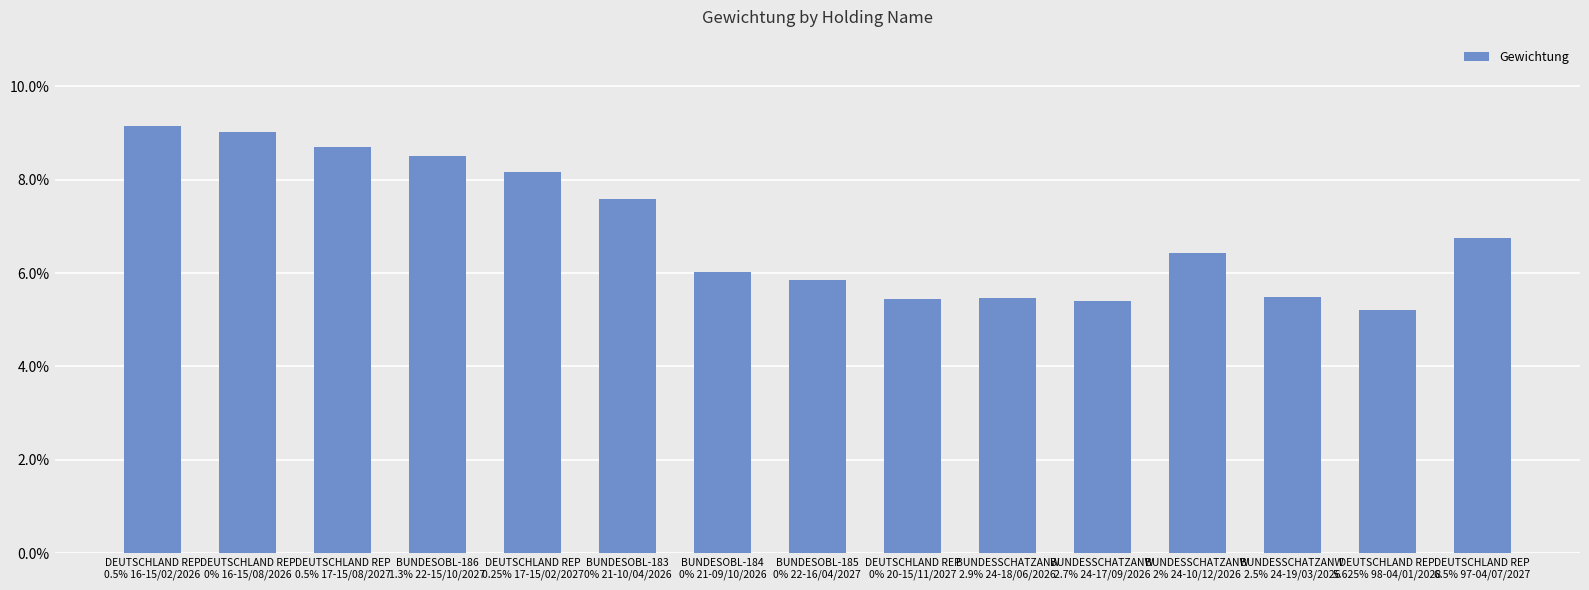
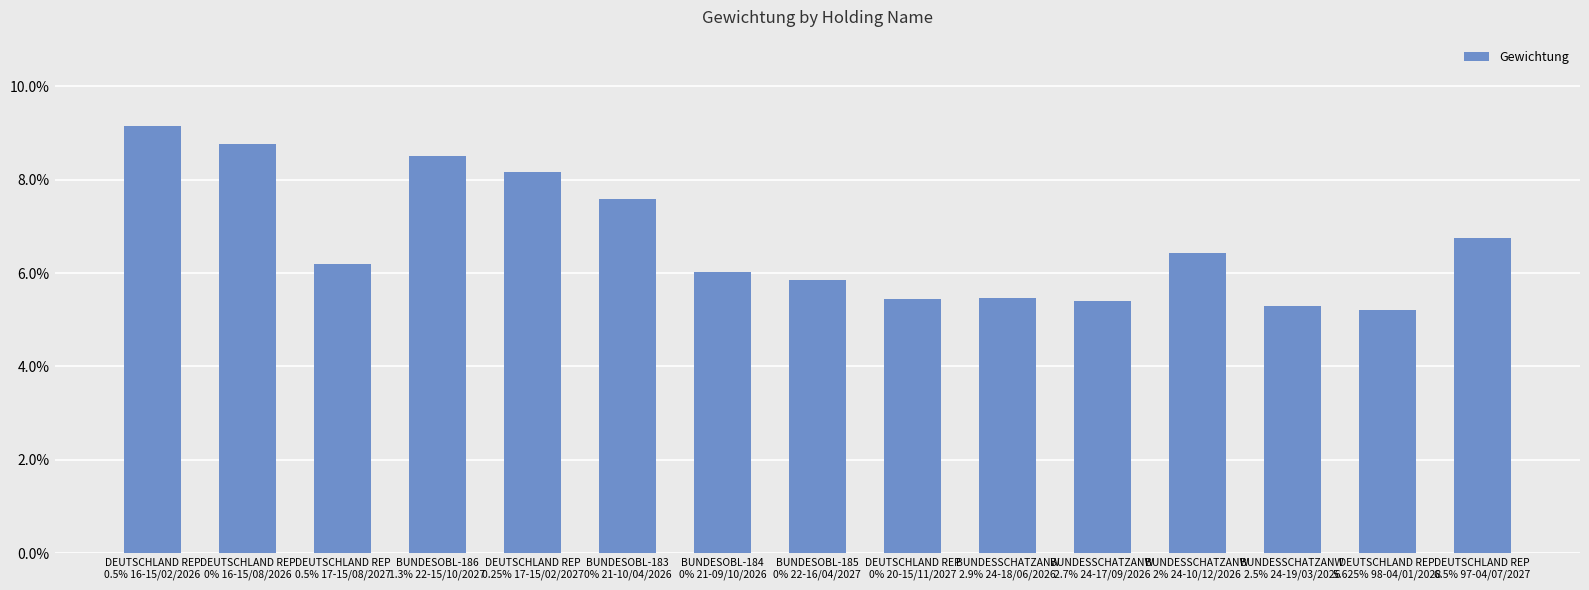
DEUTSCHLAND REP 0% 16-15/08/2026: 9.0% -> 8.8%
DEUTSCHLAND REP 0.5% 17-15/08/2027: 8.7% -> 6.2%
BUNDESSCHATZANW 2.5% 24-19/03/2026: 5.5% -> 5.3%
